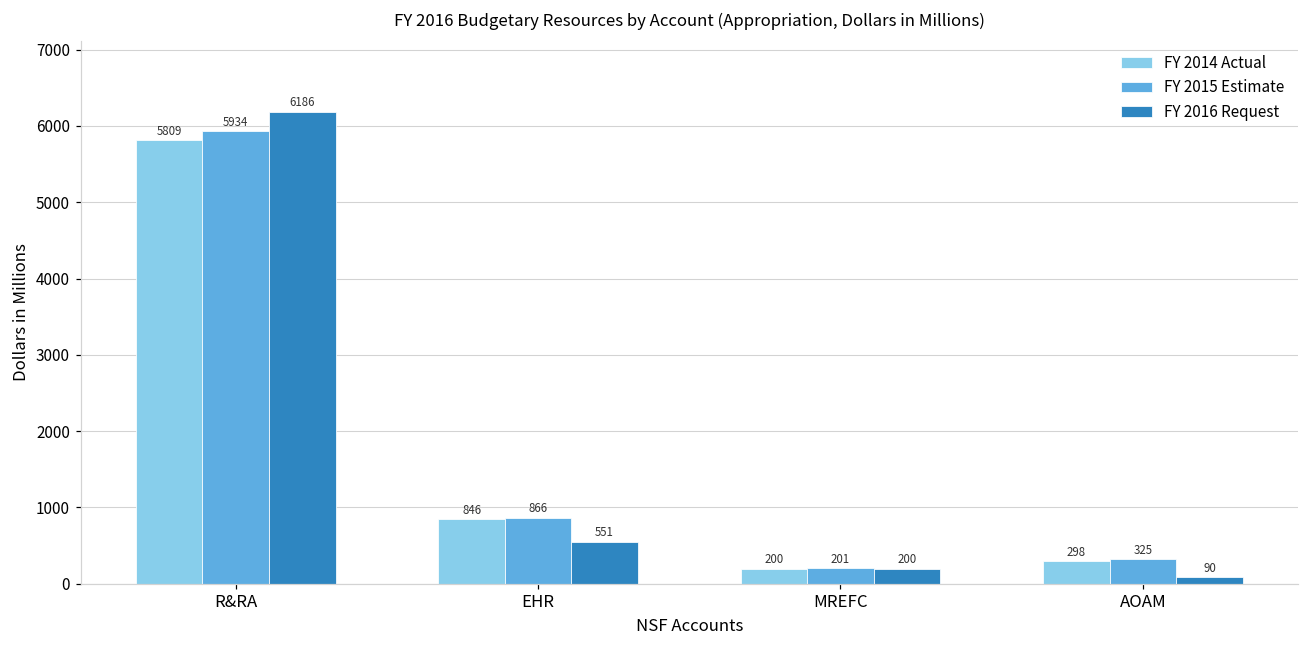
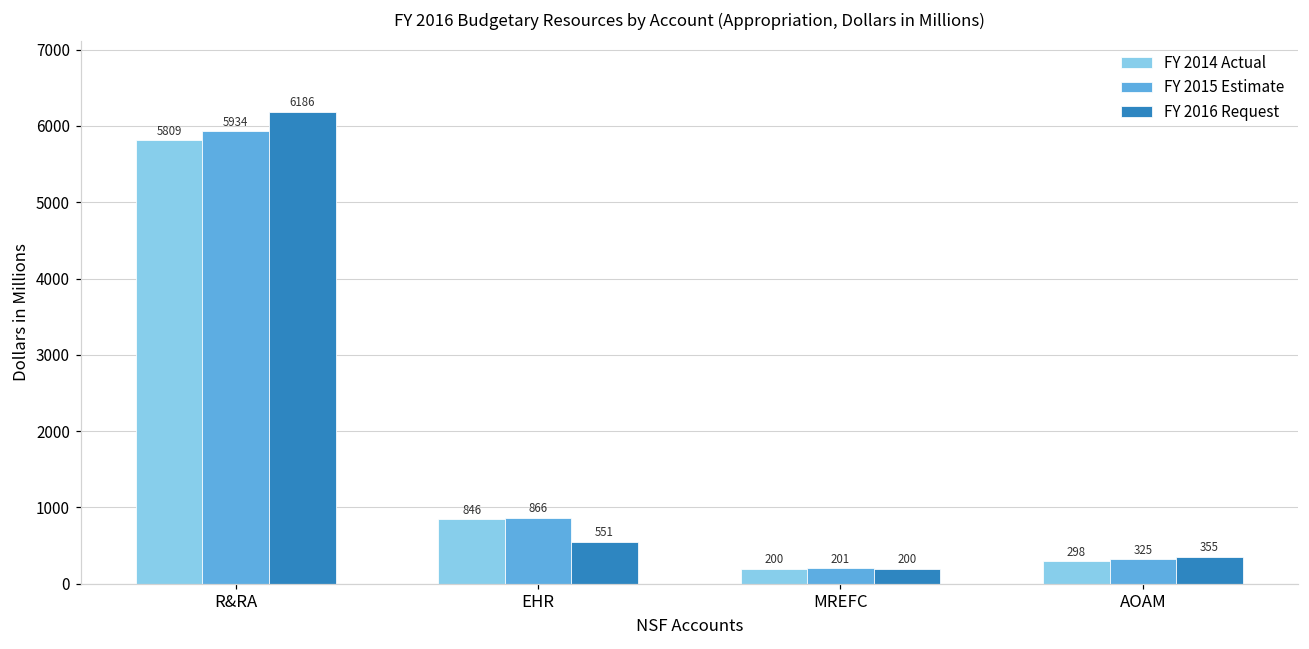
FY 2016 Request, AOAM: 90 -> 355
